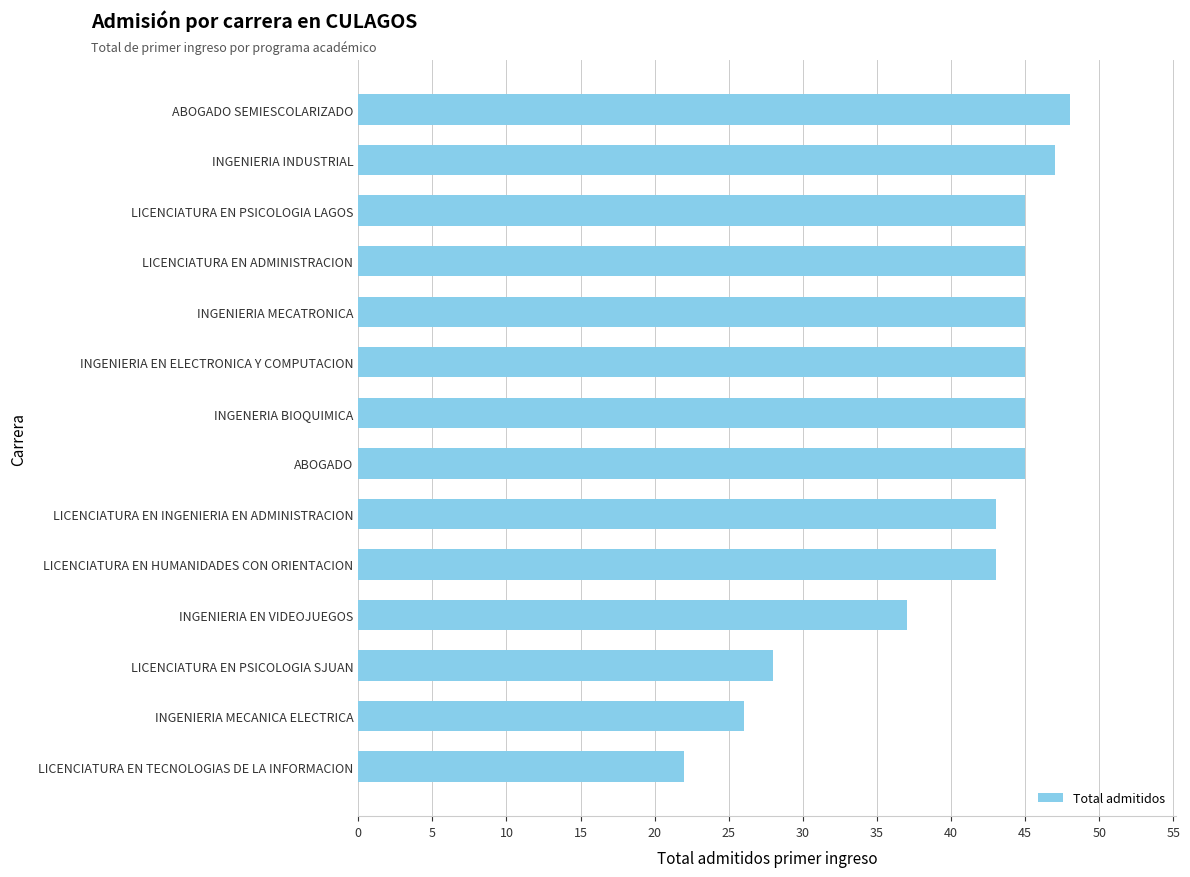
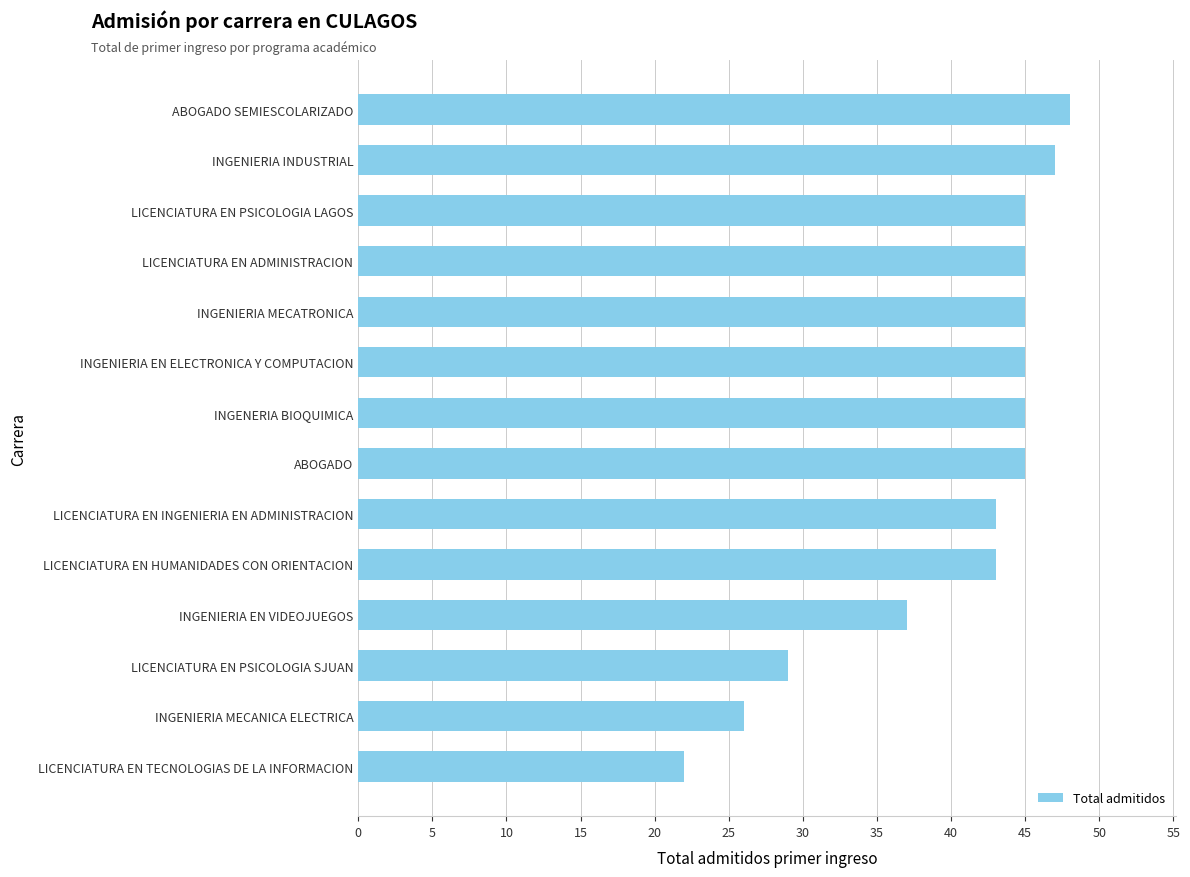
LICENCIATURA EN PSICOLOGIA SJUAN: 28 -> 29
